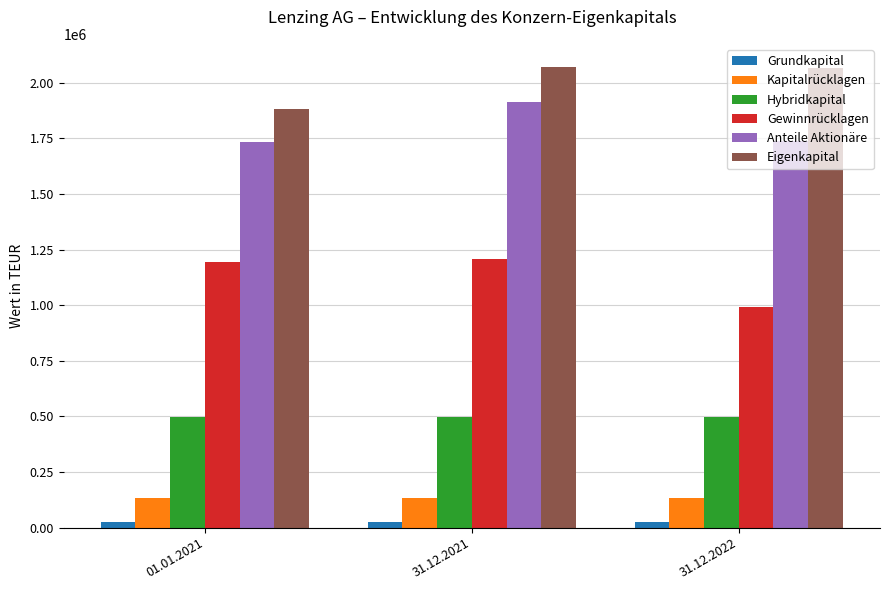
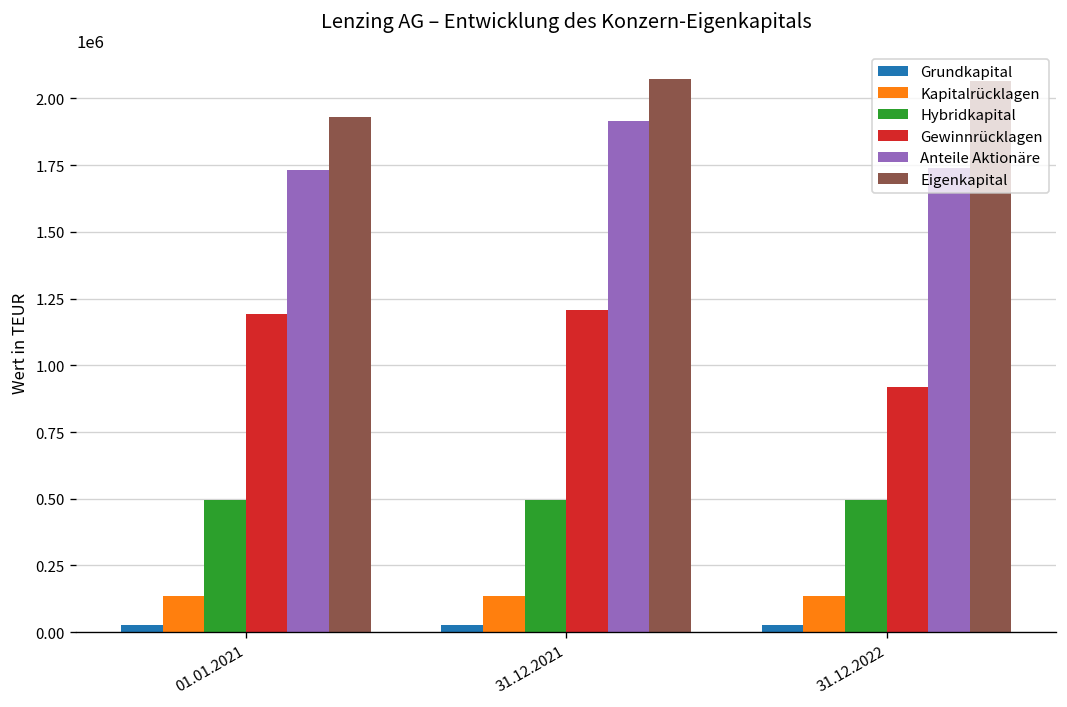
Eigenkapital, 01.01.2021: 1880000 -> 1930000
Gewinnrücklagen, 31.12.2022: 990000 -> 920000
